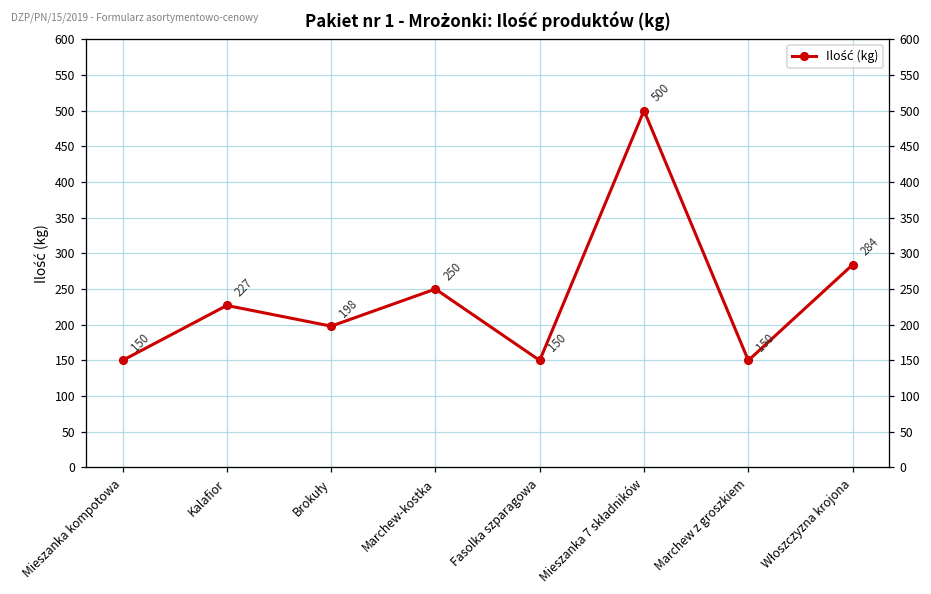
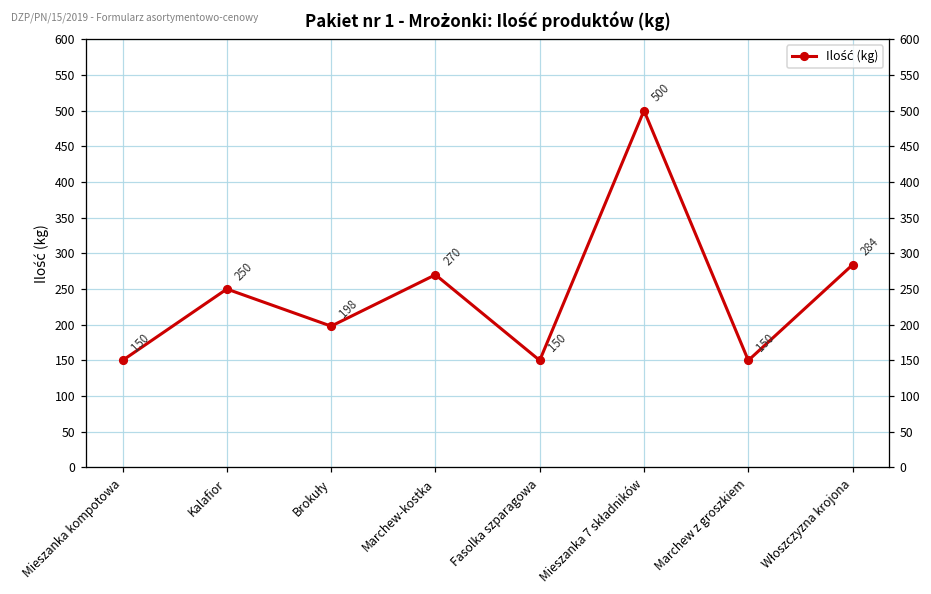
Kalafior: 227 -> 250
Marchew-kostka: 250 -> 270
